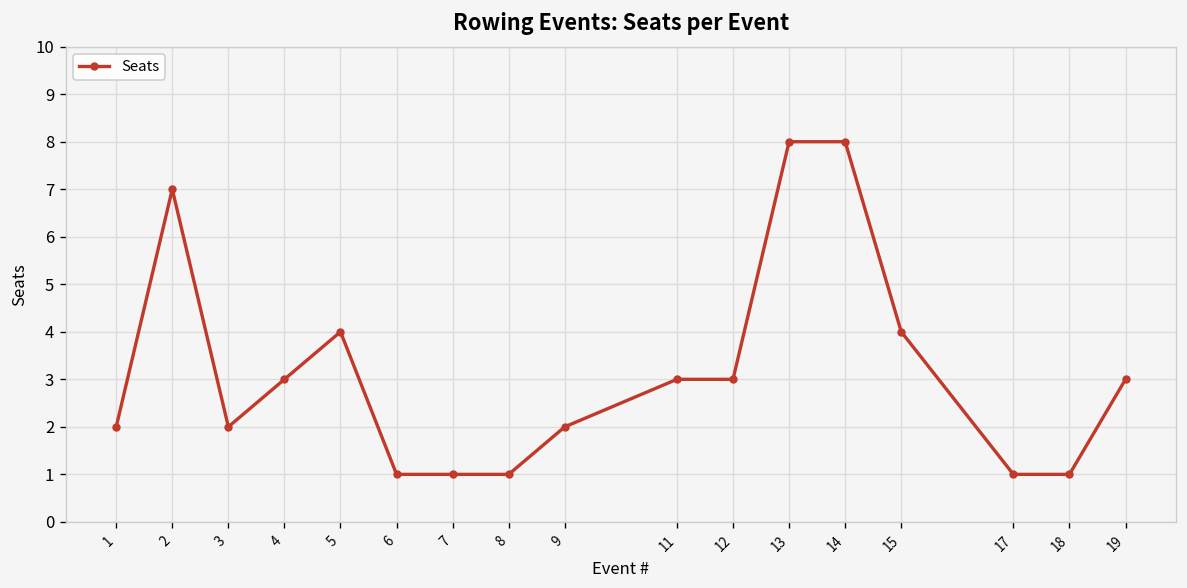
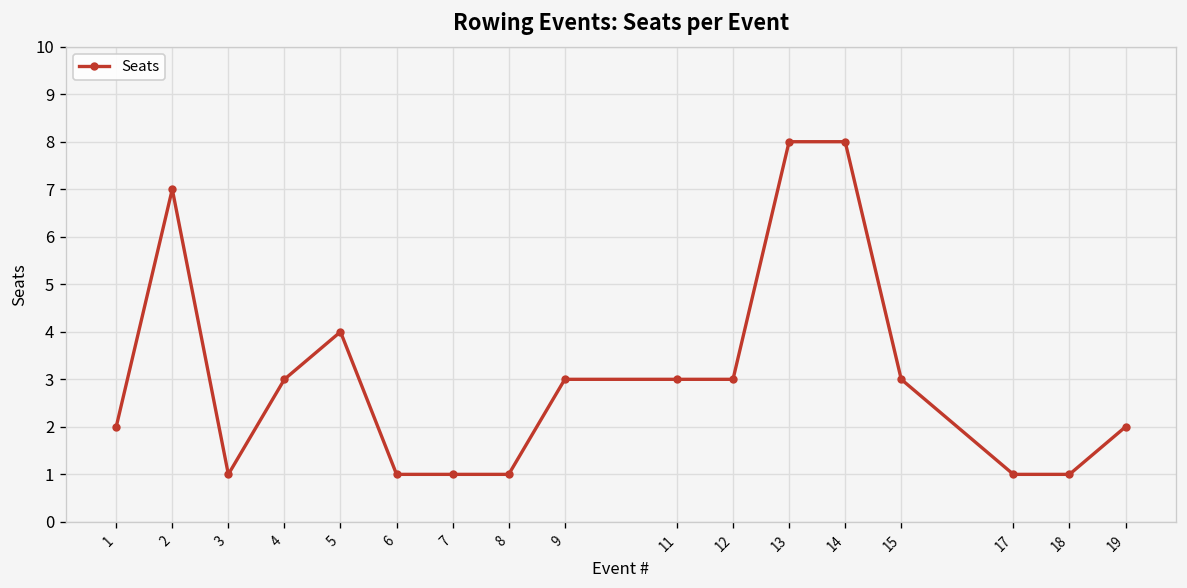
3: 2 -> 1
9: 2 -> 3
15: 4 -> 3
19: 3 -> 2
